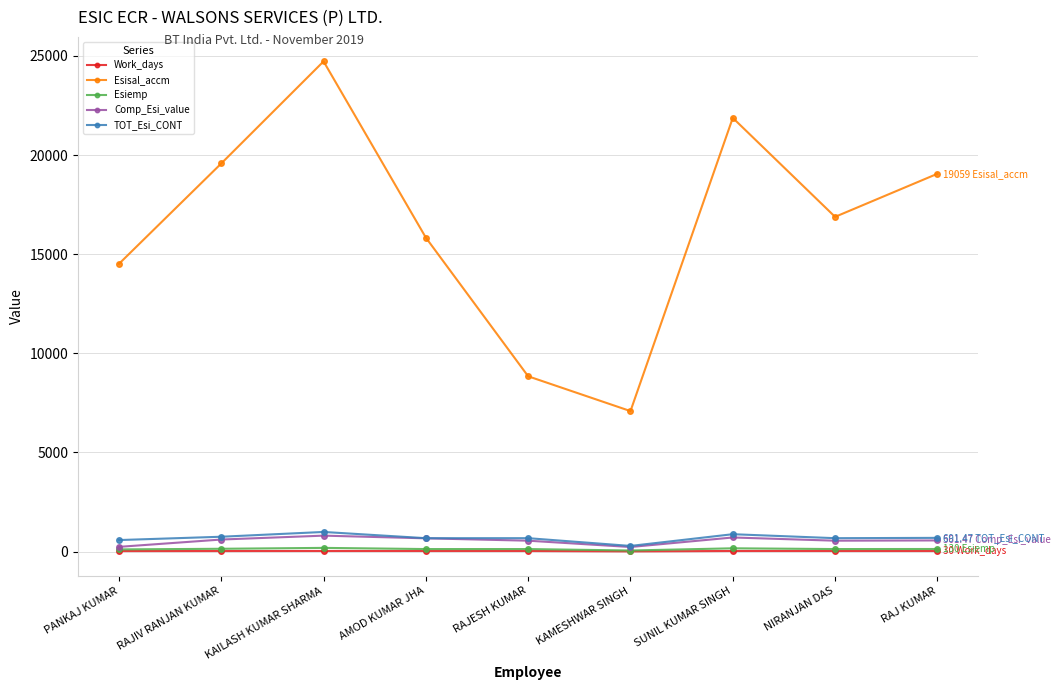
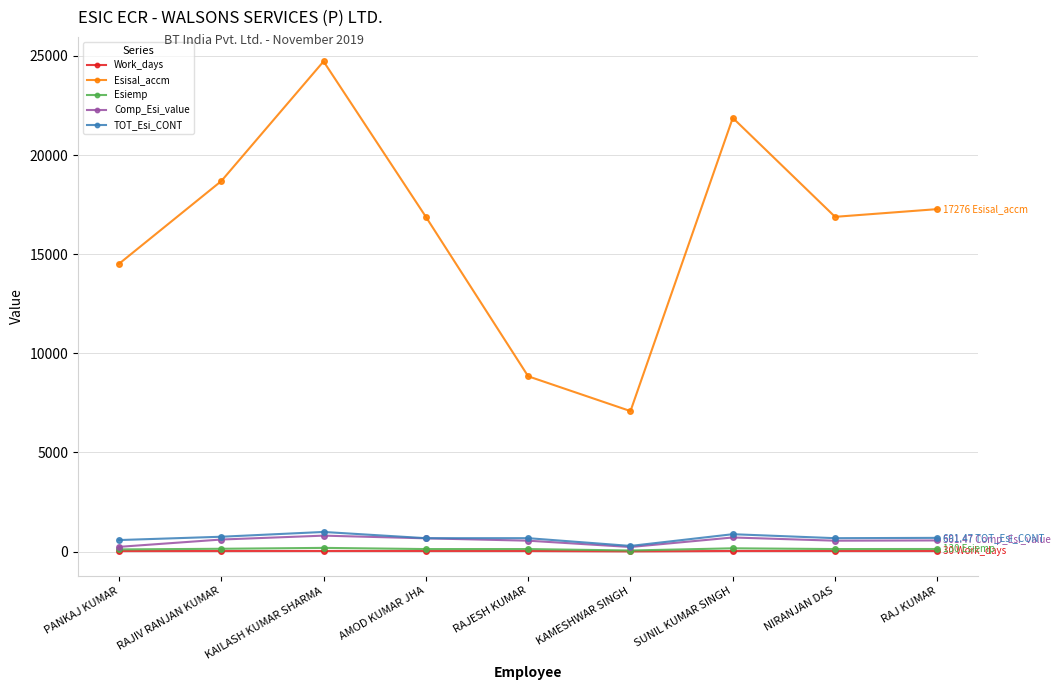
Esisal_accm, RAJIV RANJAN KUMAR: 19600 -> 18700
Esisal_accm, AMOD KUMAR JHA: 15800 -> 16900
Esisal_accm, RAJ KUMAR: 19059 -> 17276
